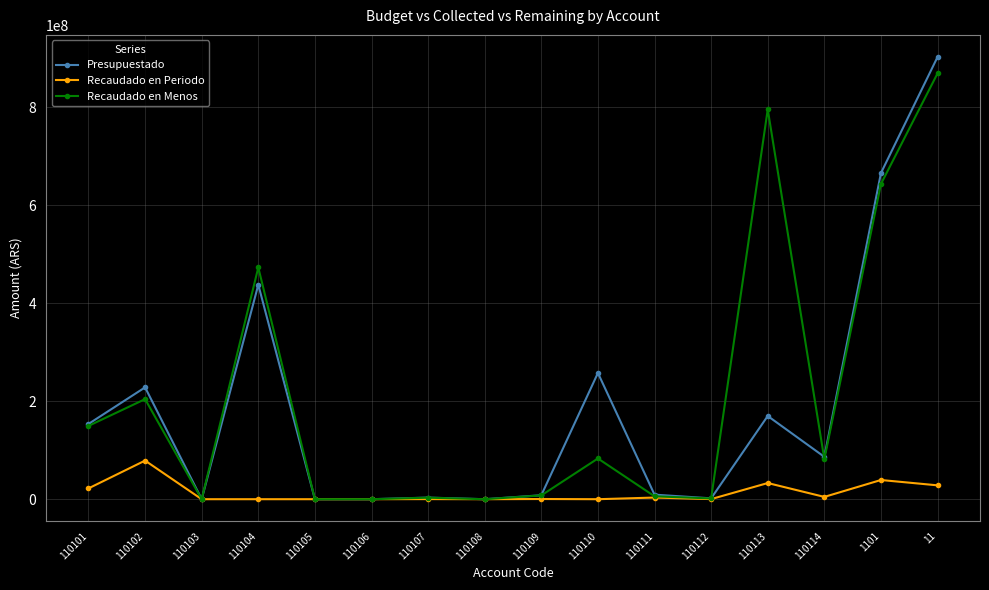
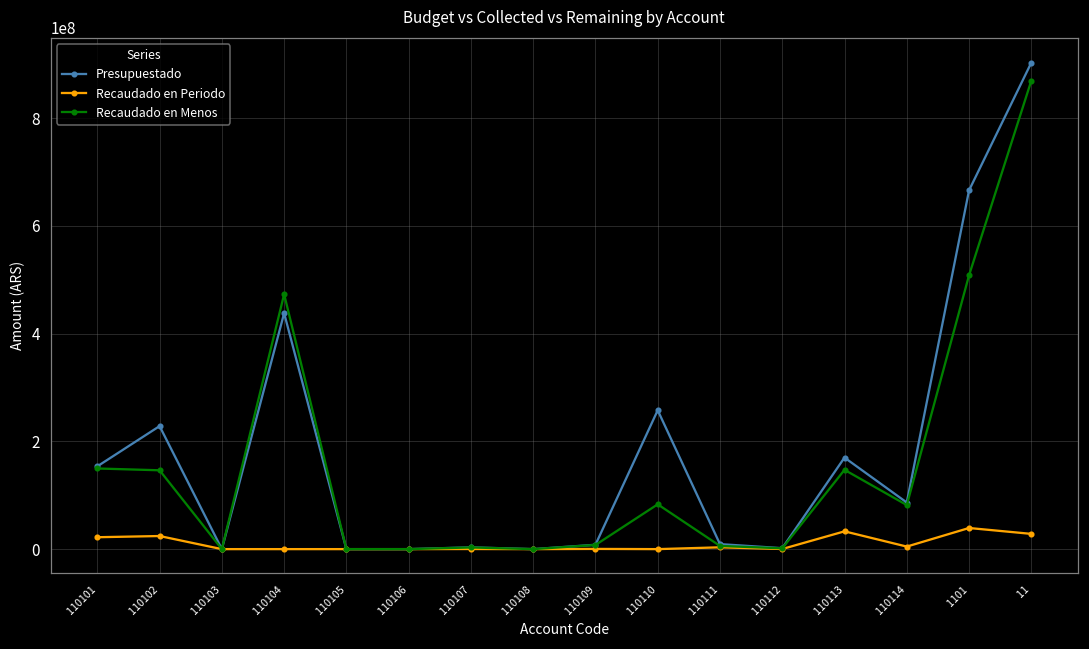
Recaudado en Periodo, 110102: 80000000 -> 20000000
Recaudado en Menos, 110102: 200000000 -> 150000000
Recaudado en Menos, 110113: 800000000 -> 150000000
Recaudado en Menos, 1101: 640000000 -> 510000000
